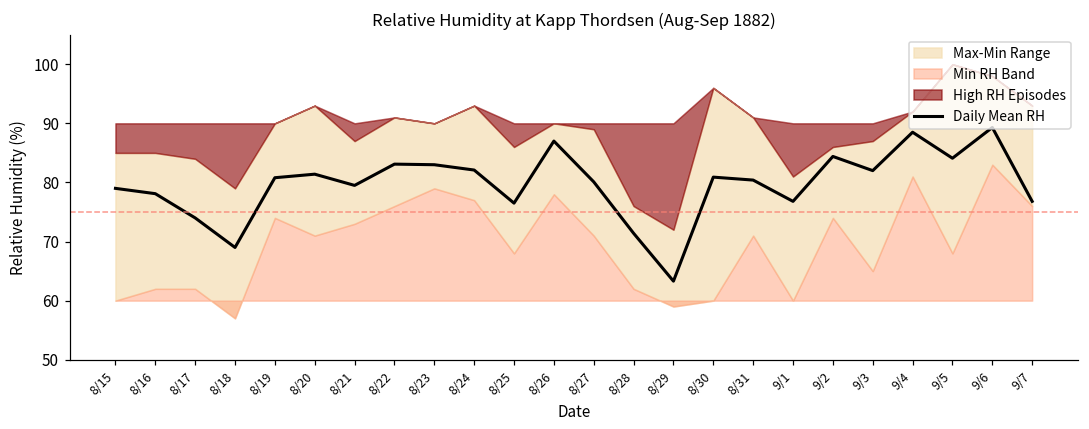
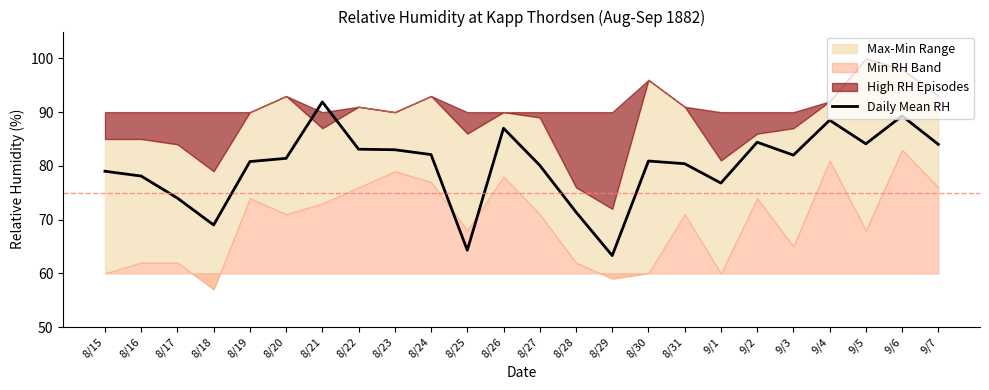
Daily Mean RH, 8/21: 80 -> 92
Daily Mean RH, 8/25: 77 -> 64
Daily Mean RH, 9/7: 77 -> 84
